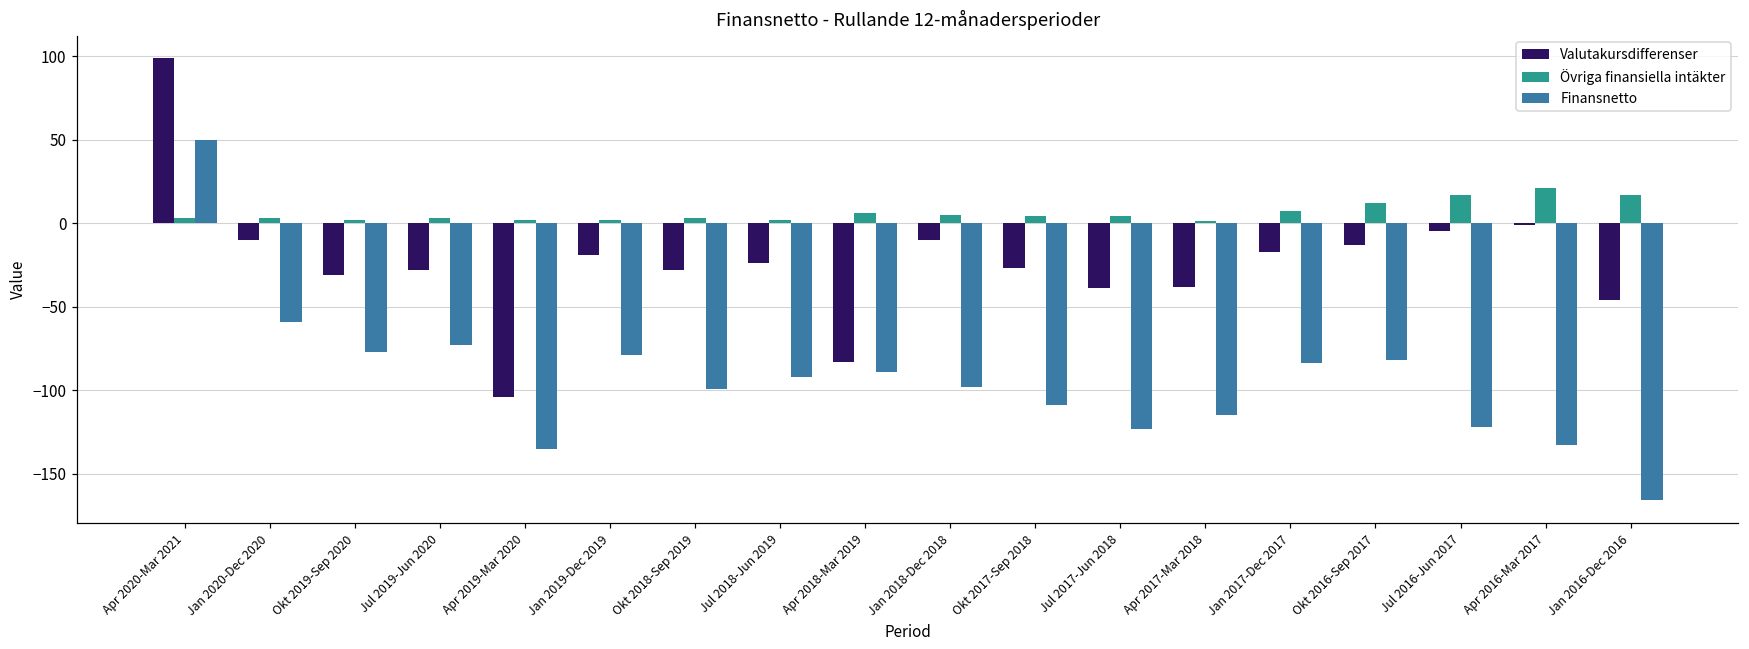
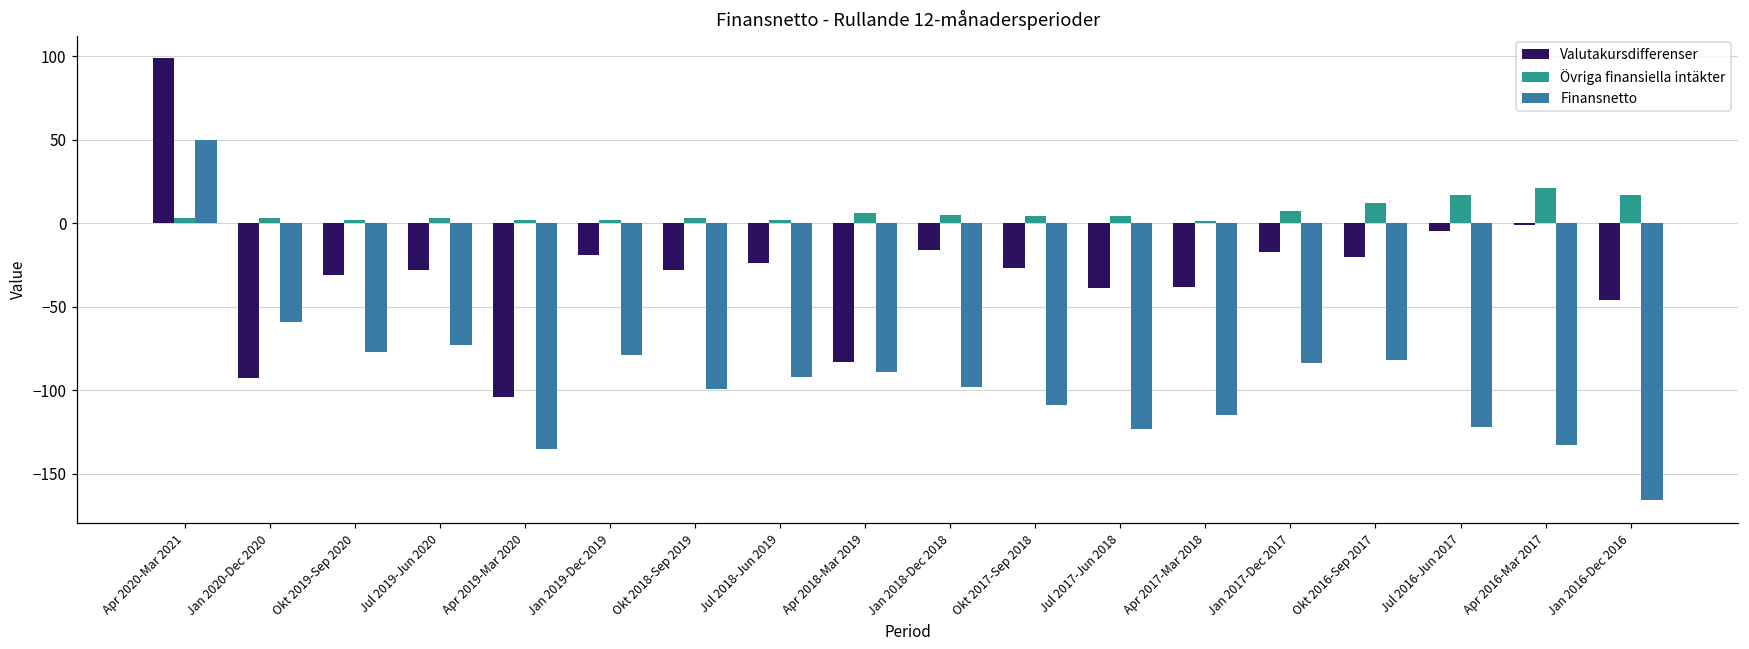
Valutakursdifferenser, Jan 2020-Dec 2020: -10 -> -93
Valutakursdifferenser, Jan 2018-Dec 2018: -10 -> -16
Valutakursdifferenser, Okt 2016-Sep 2017: -13 -> -20
